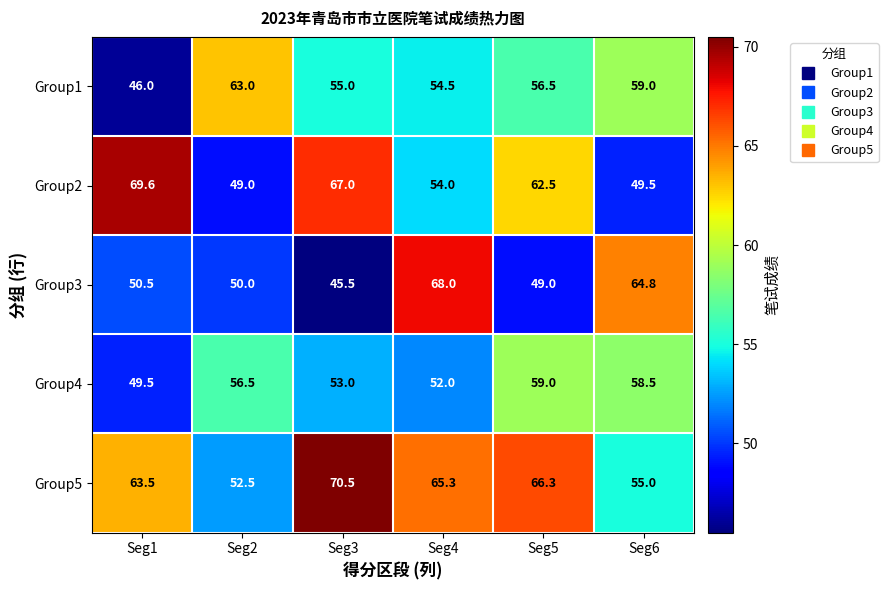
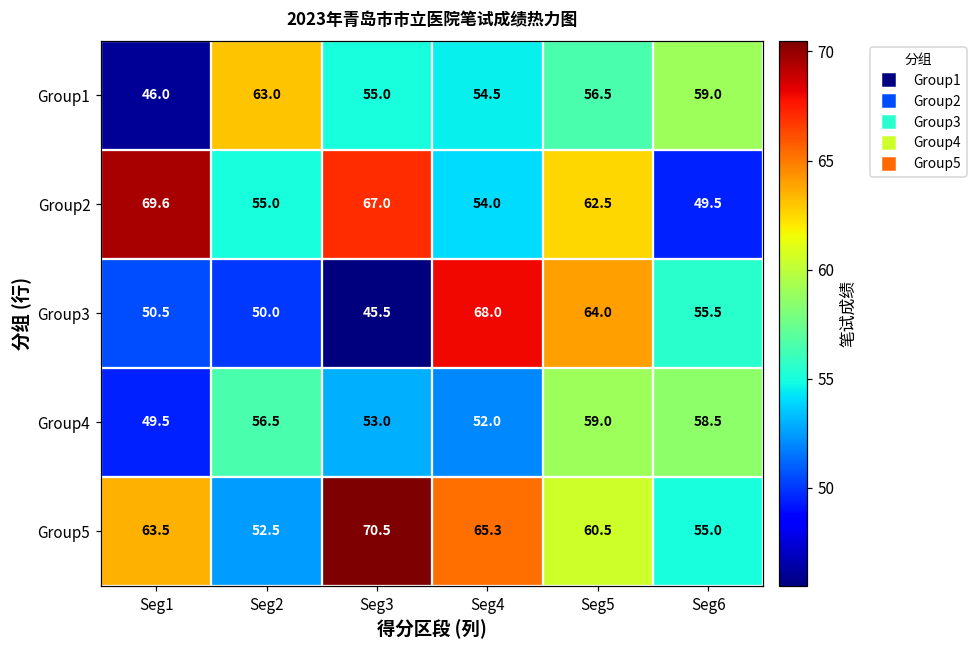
Group2, Seg2: 49.0 -> 55.0
Group3, Seg5: 49.0 -> 64.0
Group3, Seg6: 64.8 -> 55.5
Group5, Seg5: 66.3 -> 60.5
